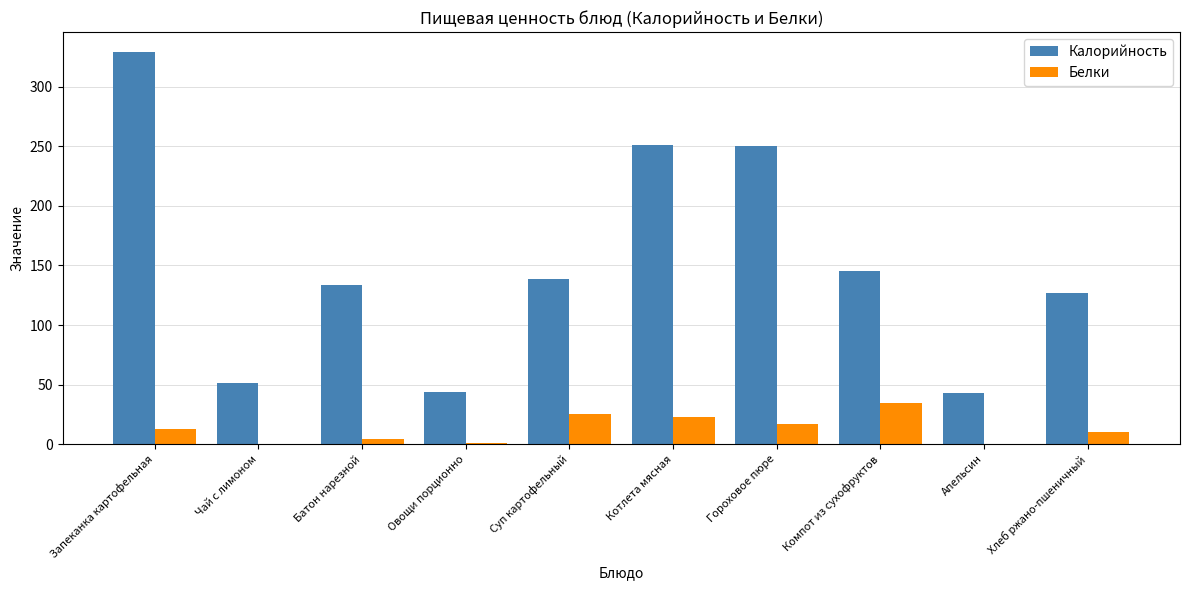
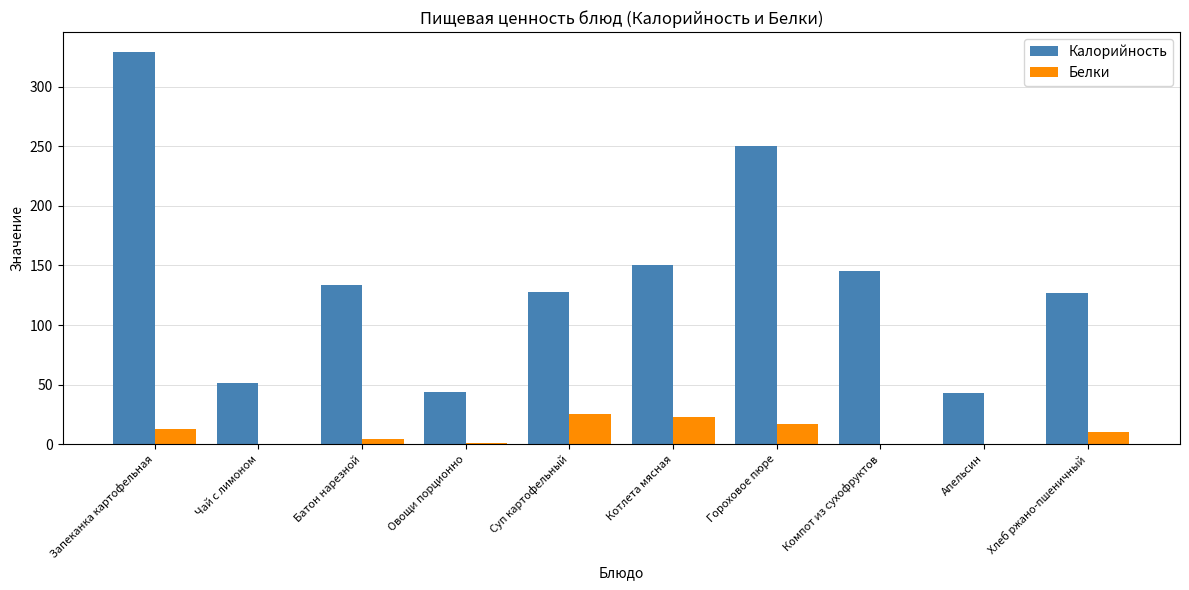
Калорийность, Суп картофельный: 139 -> 128
Калорийность, Котлета мясная: 251 -> 150
Белки, Компот из сухофруктов: 34 -> 0
